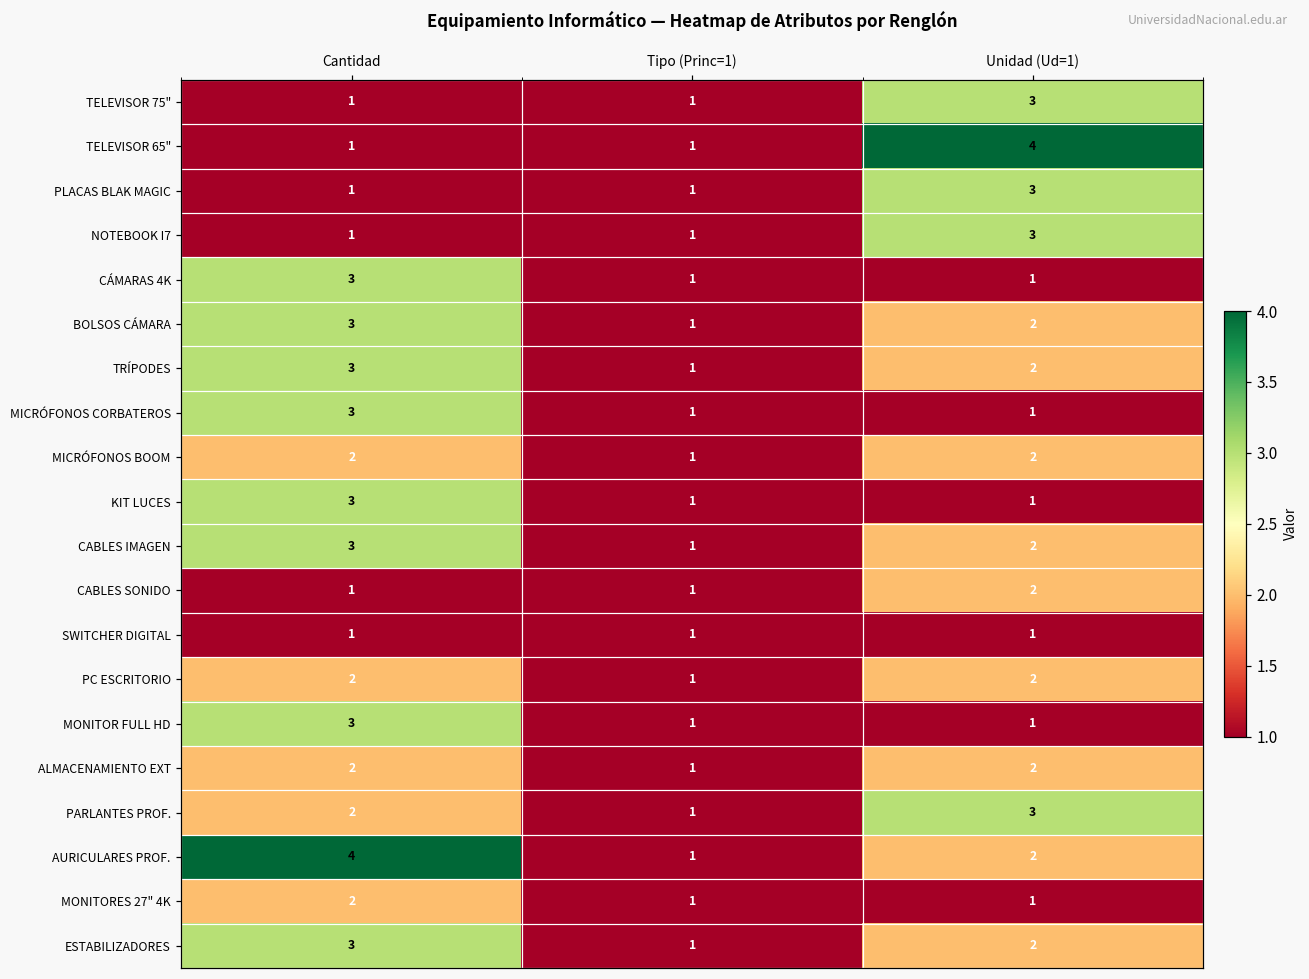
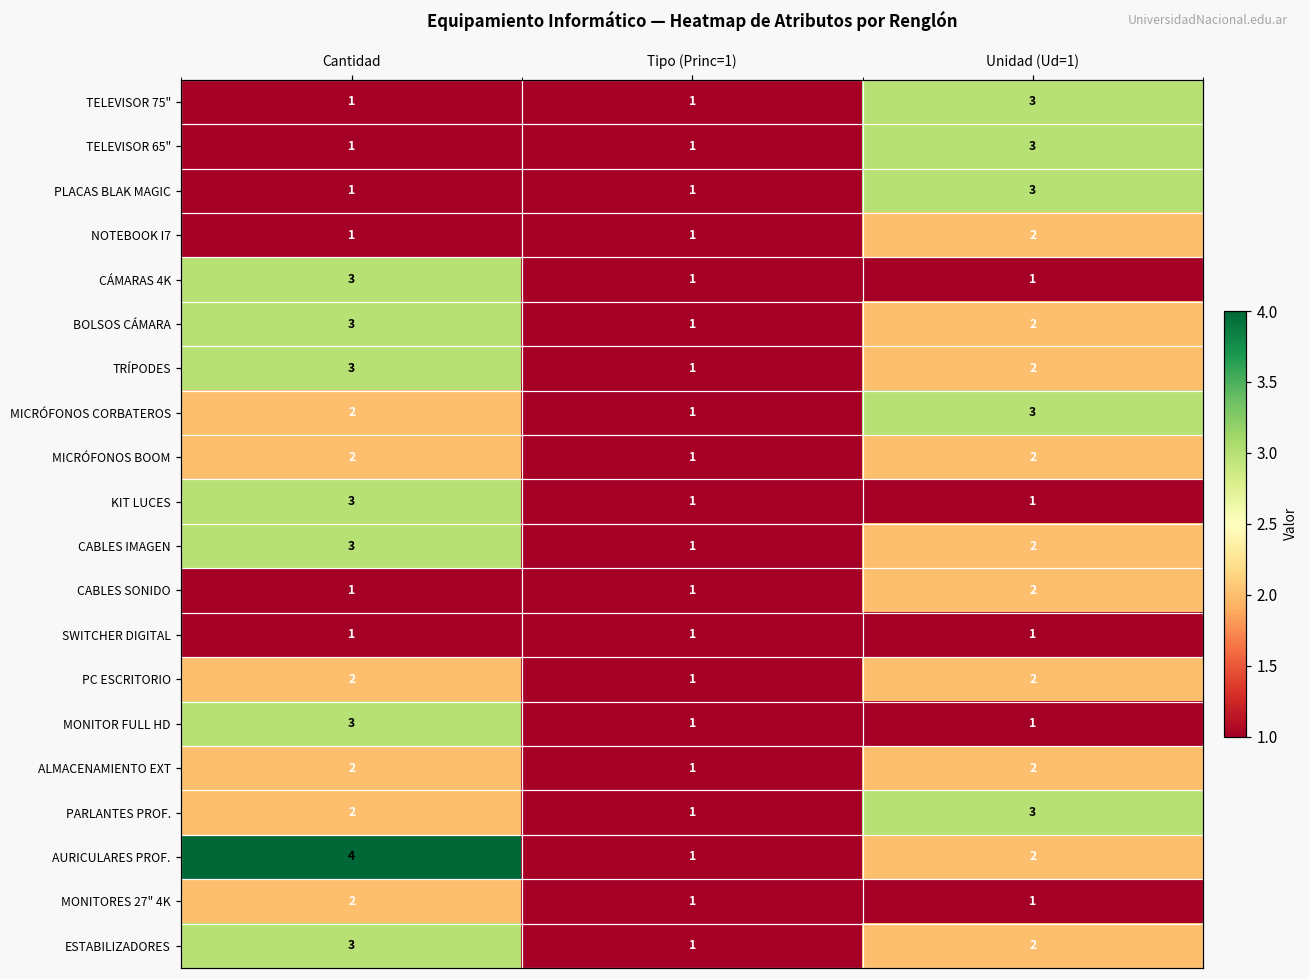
TELEVISOR 65", Unidad (Ud=1): 4 -> 3
NOTEBOOK I7, Unidad (Ud=1): 3 -> 2
MICRÓFONOS CORBATEROS, Cantidad: 3 -> 2
MICRÓFONOS CORBATEROS, Unidad (Ud=1): 1 -> 3
